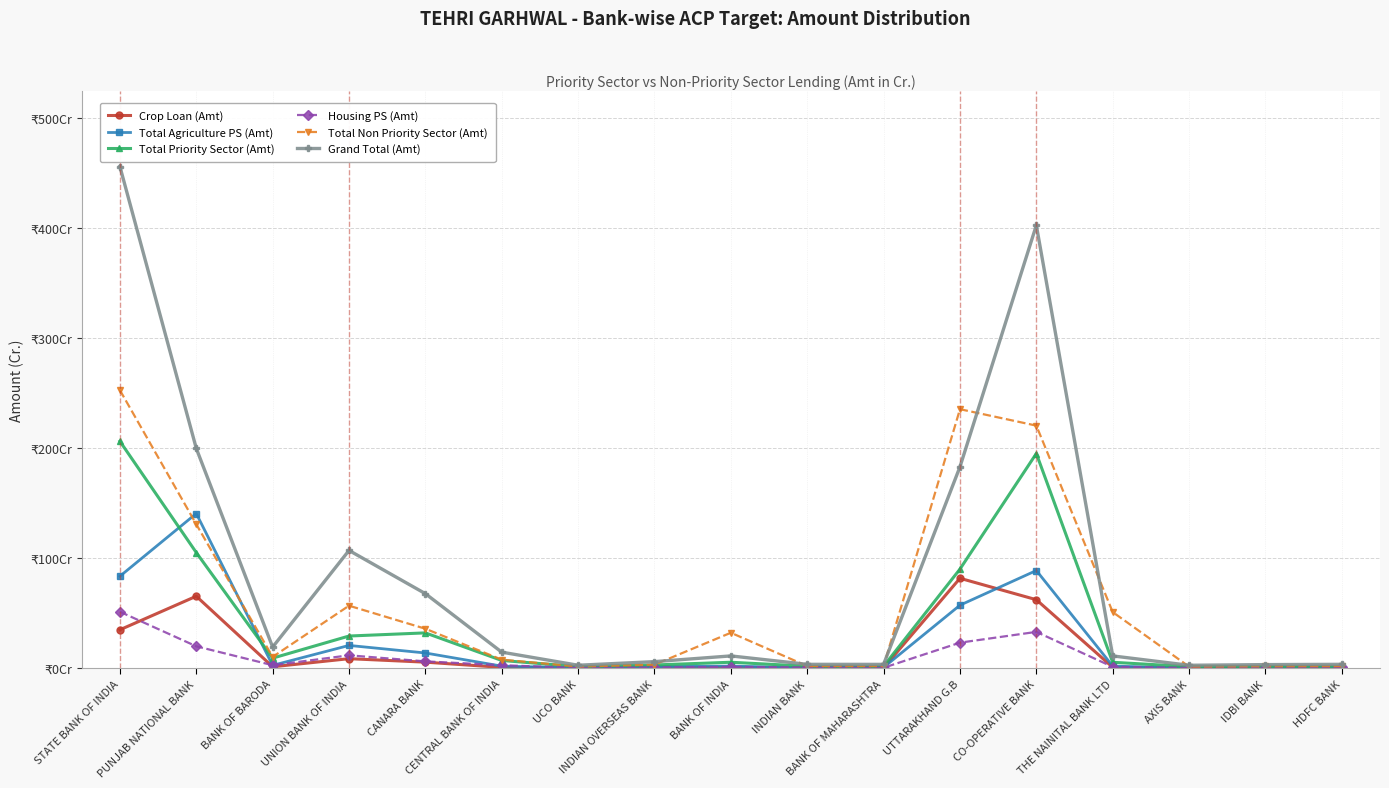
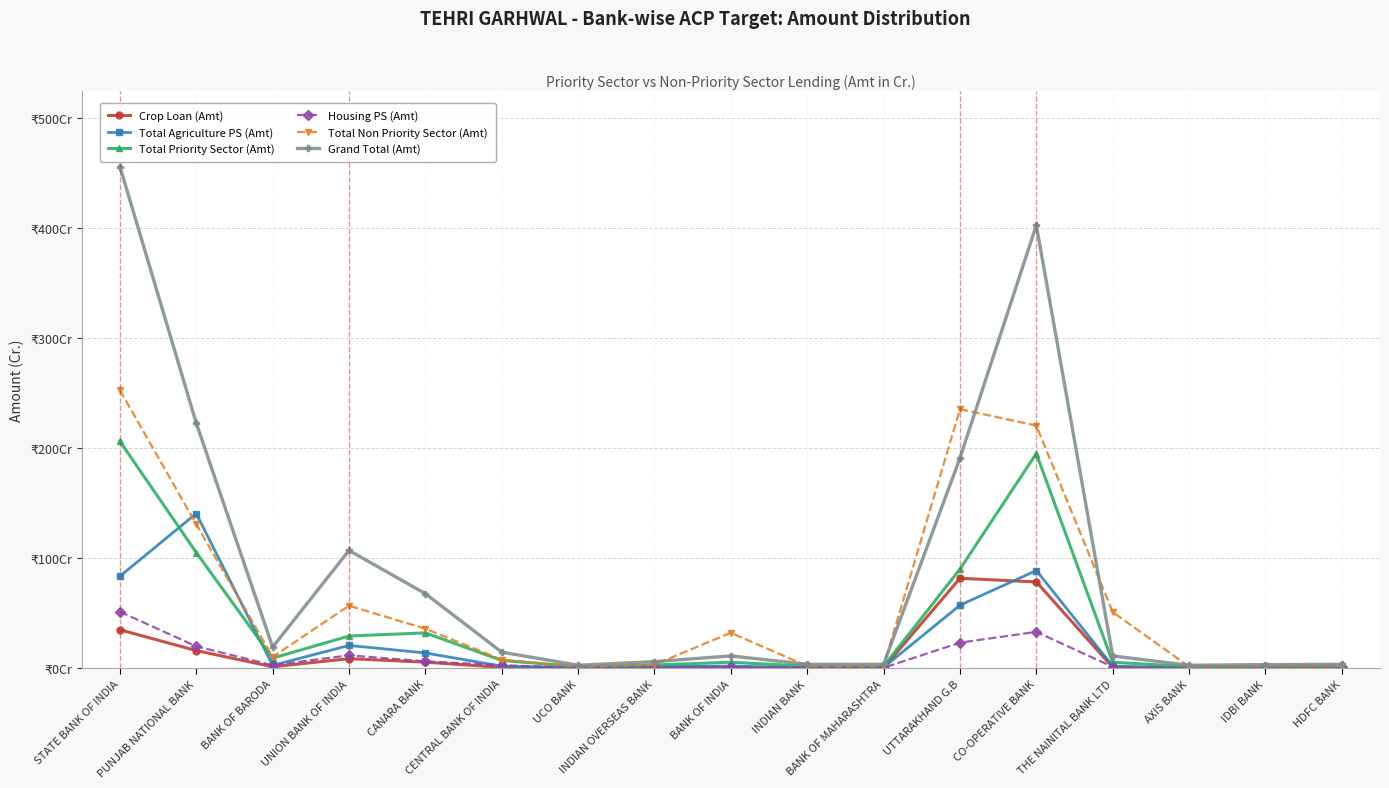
Crop Loan (Amt), PUNJAB NATIONAL BANK: ₹65Cr -> ₹16Cr
Grand Total (Amt), PUNJAB NATIONAL BANK: ₹200Cr -> ₹223Cr
Grand Total (Amt), UTTARAKHAND G.B: ₹183Cr -> ₹191Cr
Crop Loan (Amt), CO-OPERATIVE BANK: ₹62Cr -> ₹78Cr
